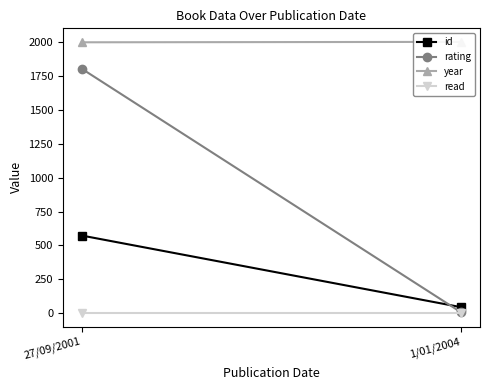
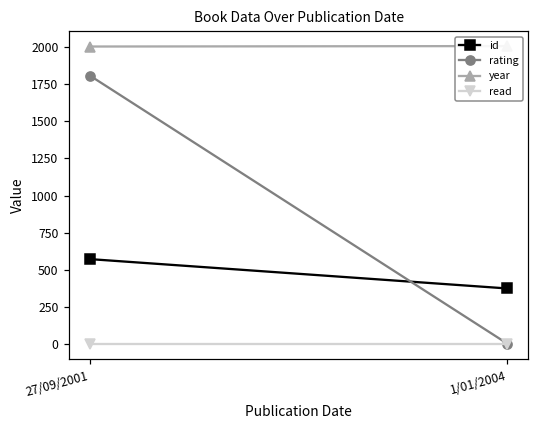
id, 1/01/2004: 40 -> 380
